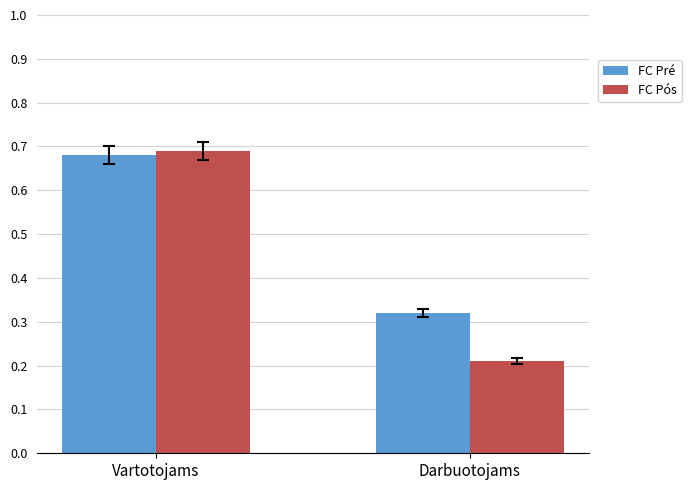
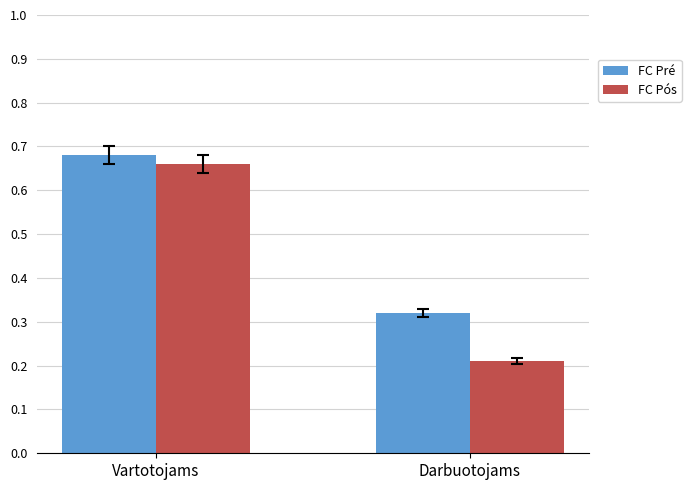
FC Pós, Vartotojams: 0.69 -> 0.66
